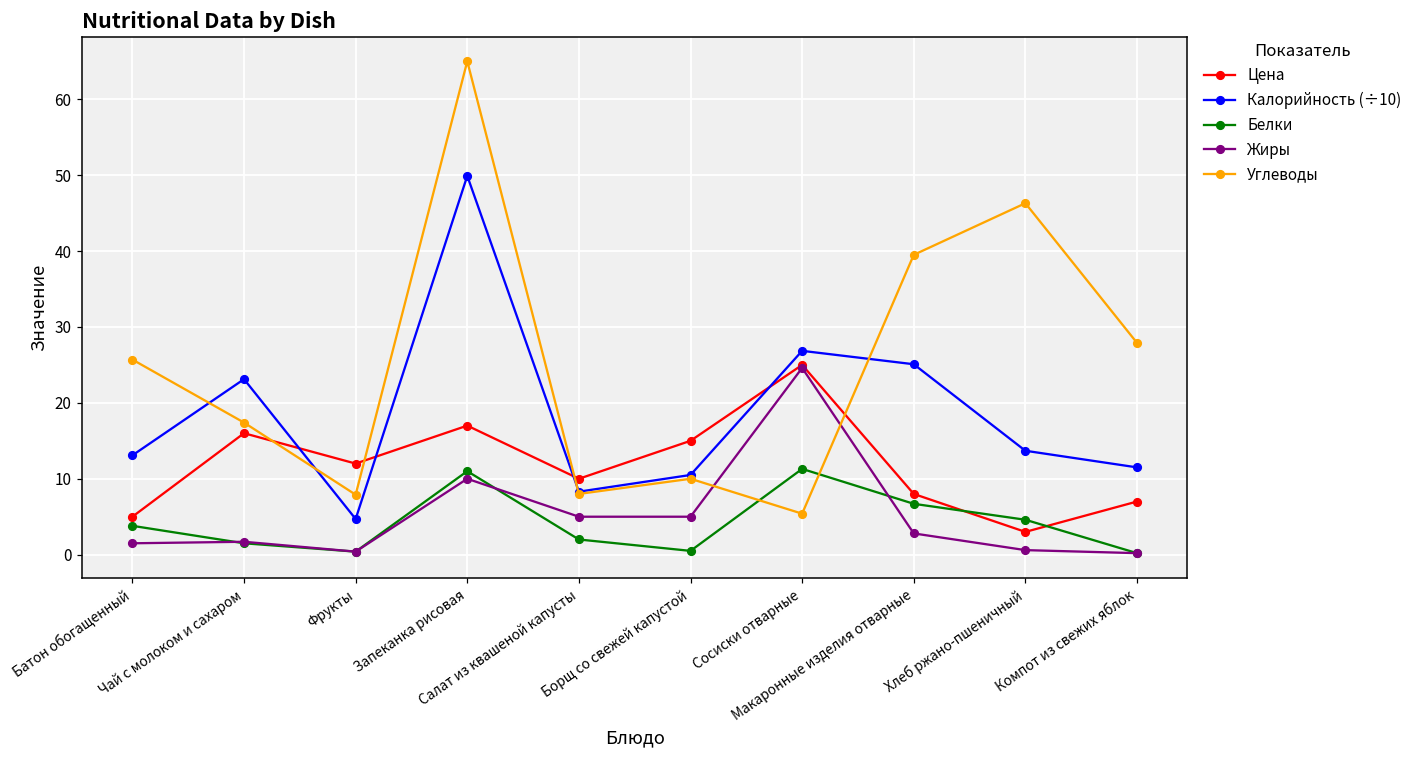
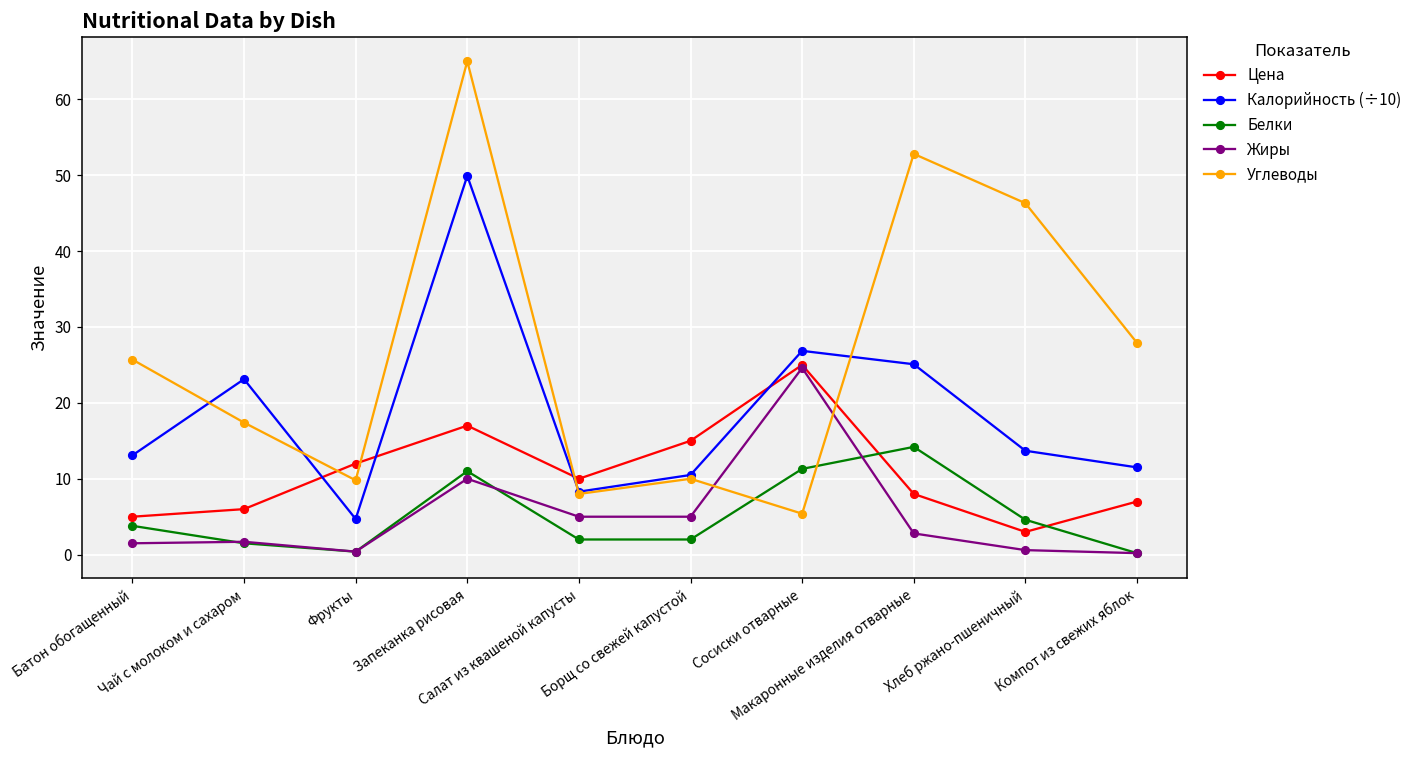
Цена, Чай с молоком и сахаром: 16 -> 6
Углеводы, Фрукты: 8 -> 10
Белки, Борщ со свежей капустой: 1 -> 2
Белки, Макаронные изделия отварные: 7 -> 14
Углеводы, Макаронные изделия отварные: 40 -> 53
